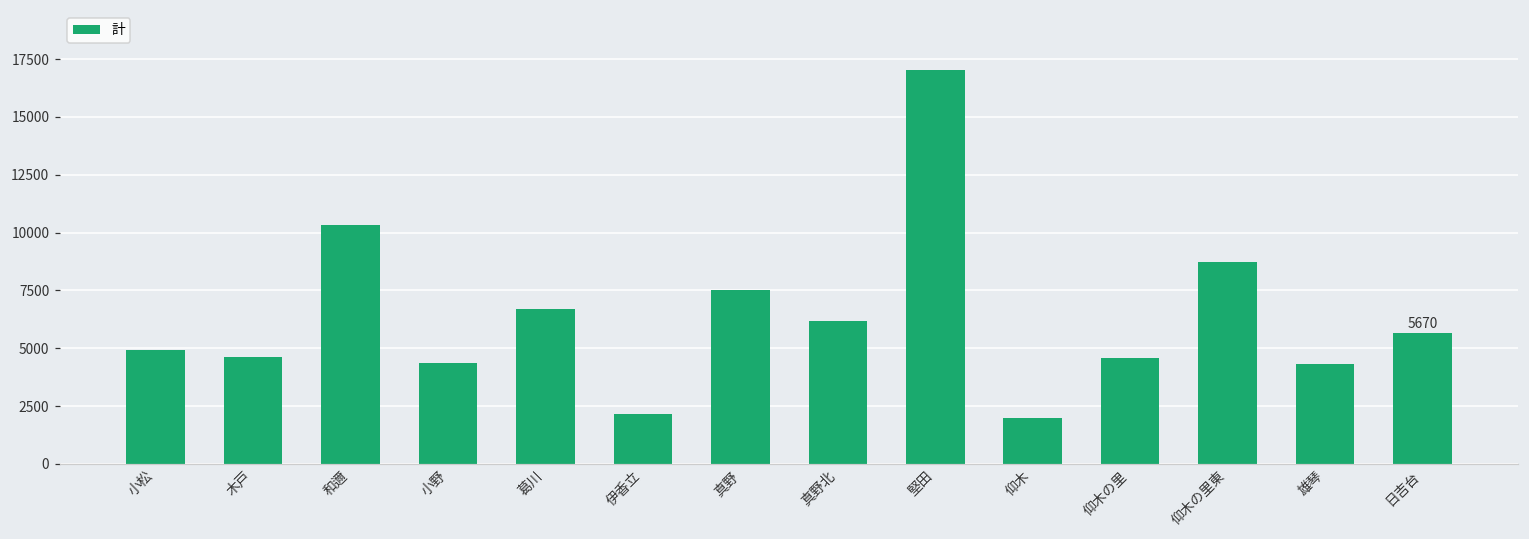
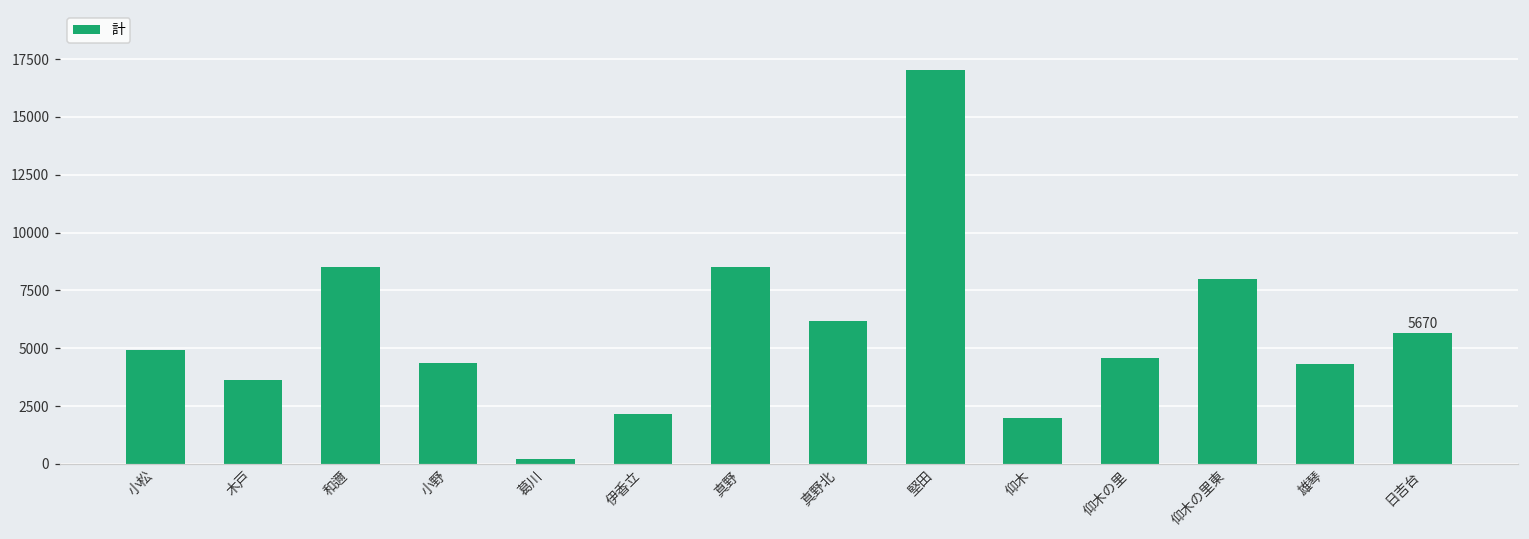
木戸: 4600 -> 3600
和邇: 10300 -> 8500
葛川: 6700 -> 200
真野: 7500 -> 8500
仰木の里東: 8700 -> 8000
